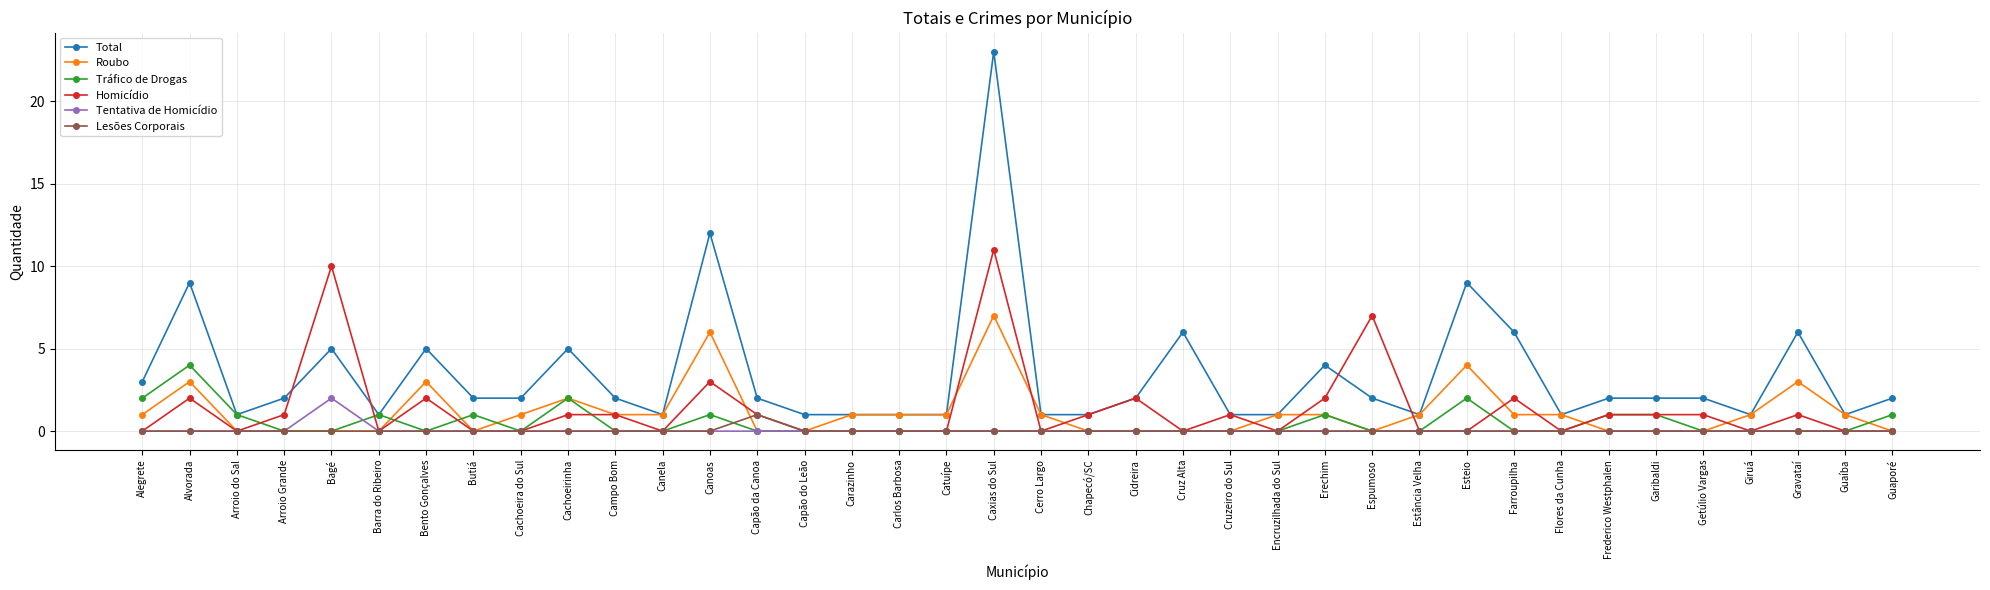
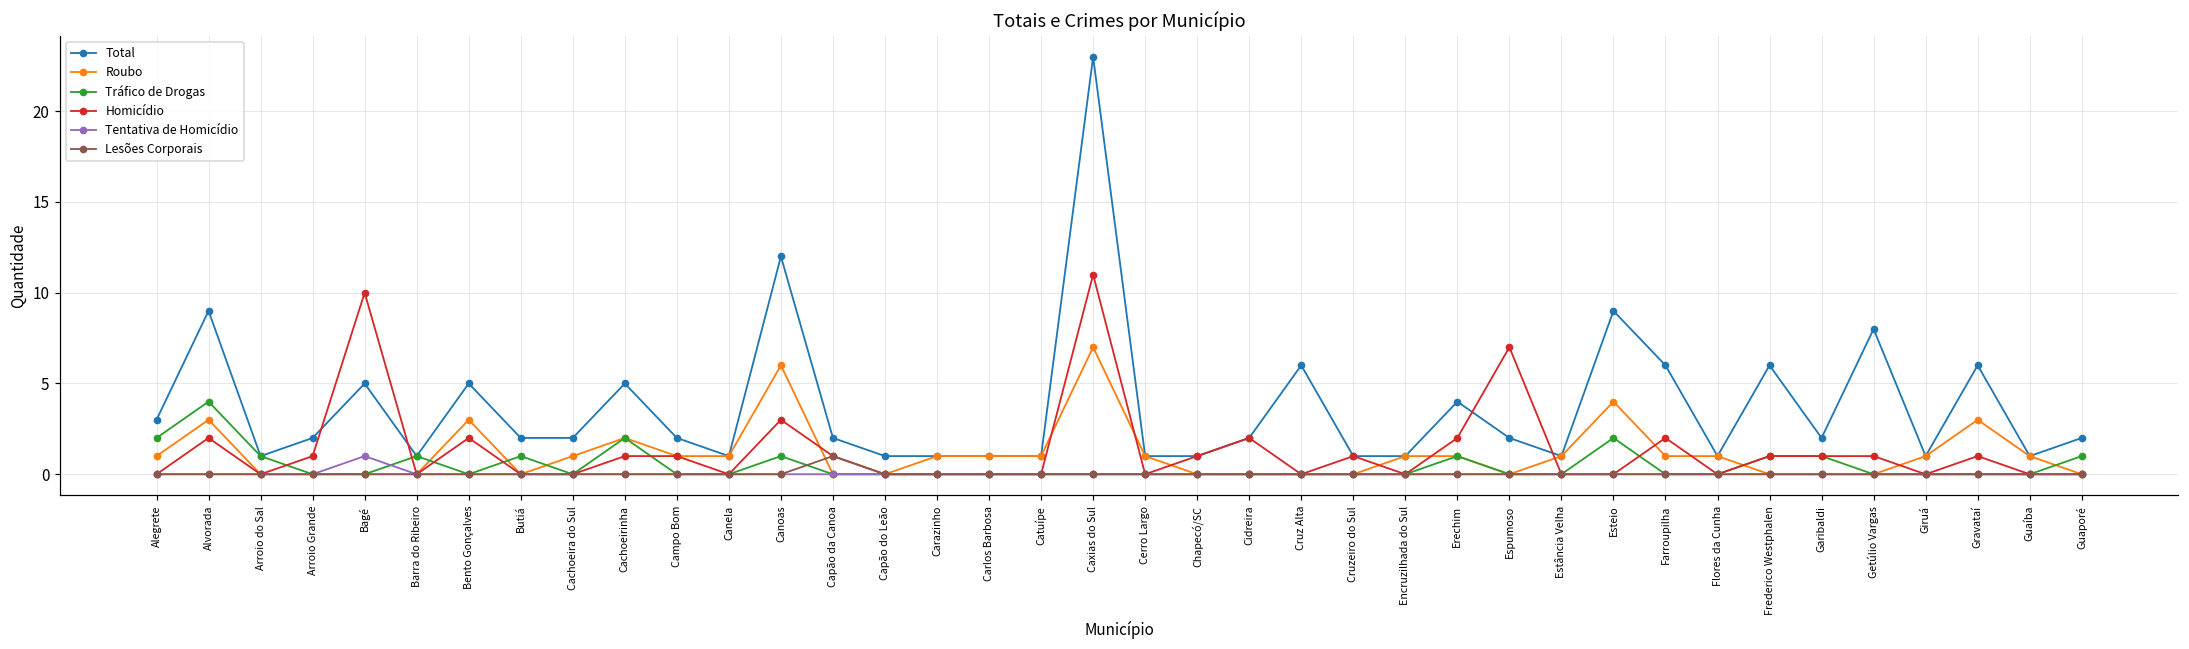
Tentativa de Homicídio, Bagé: 2 -> 1
Total, Frederico Westphalen: 2 -> 6
Total, Getúlio Vargas: 2 -> 8
